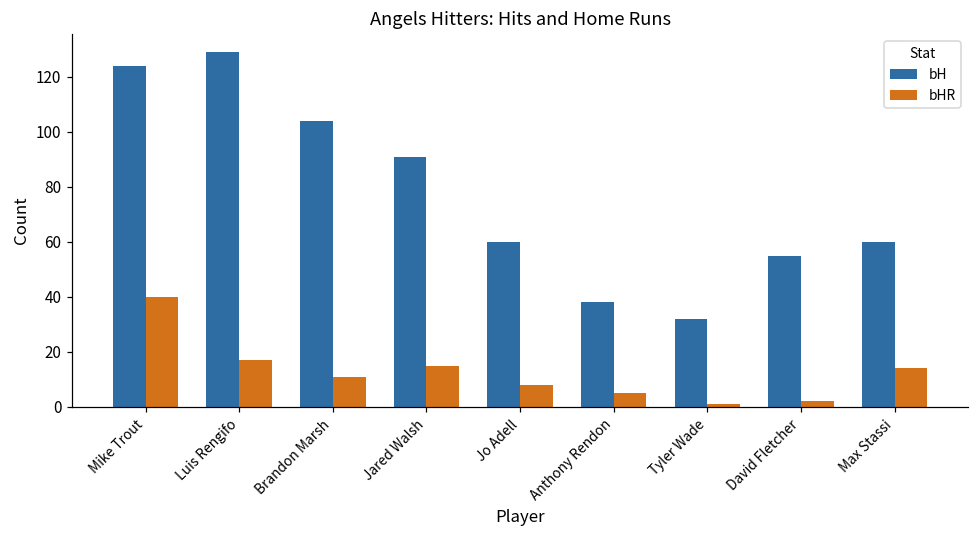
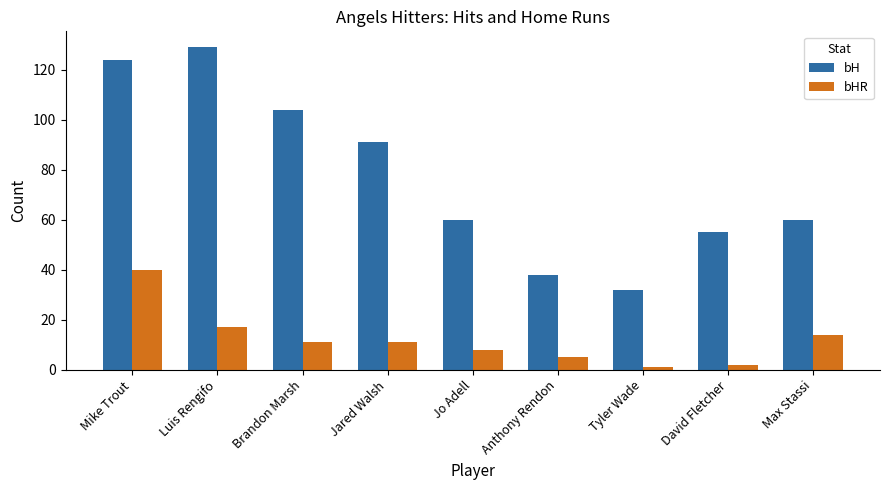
bHR, Jared Walsh: 15 -> 11
